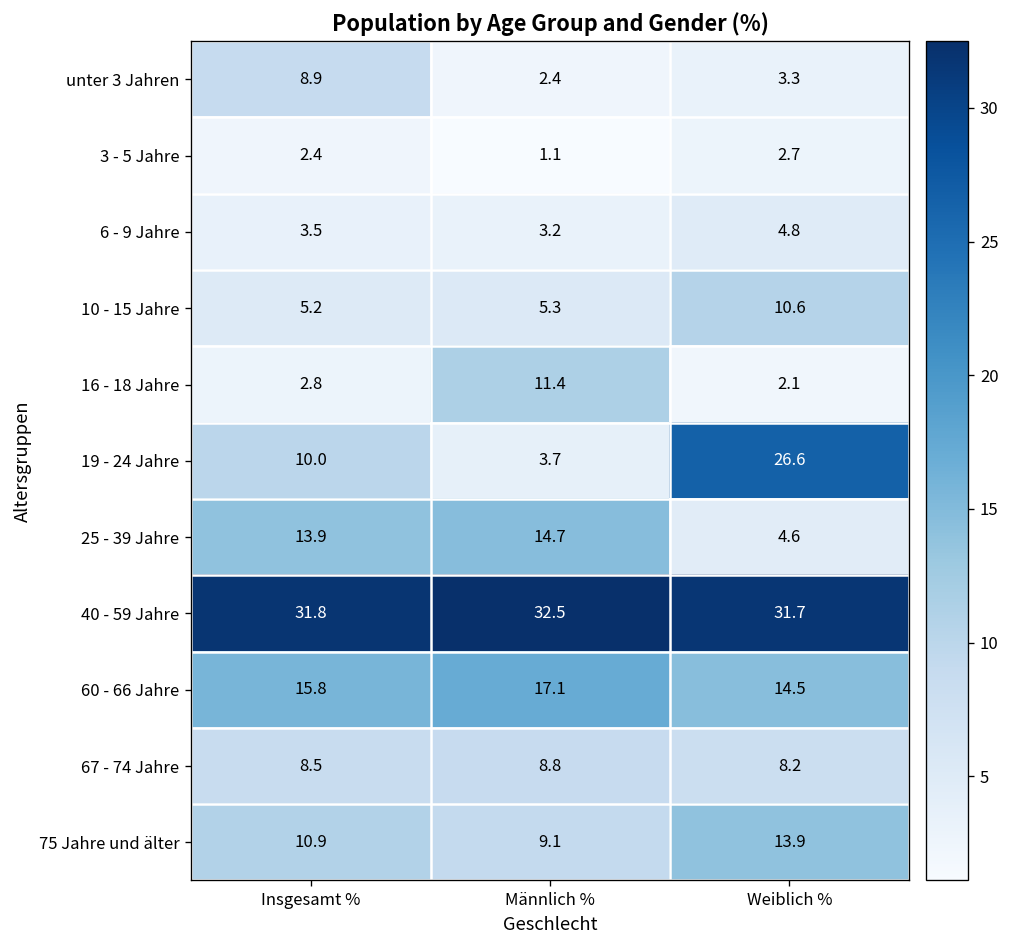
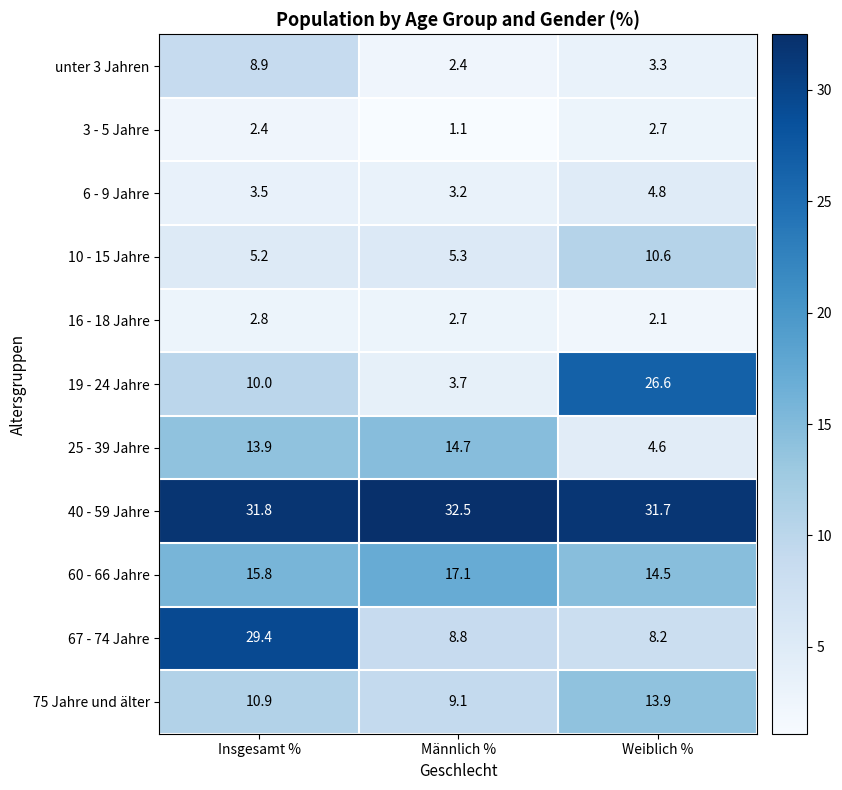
16 - 18 Jahre, Männlich %: 11.4 -> 2.7
67 - 74 Jahre, Insgesamt %: 8.5 -> 29.4
